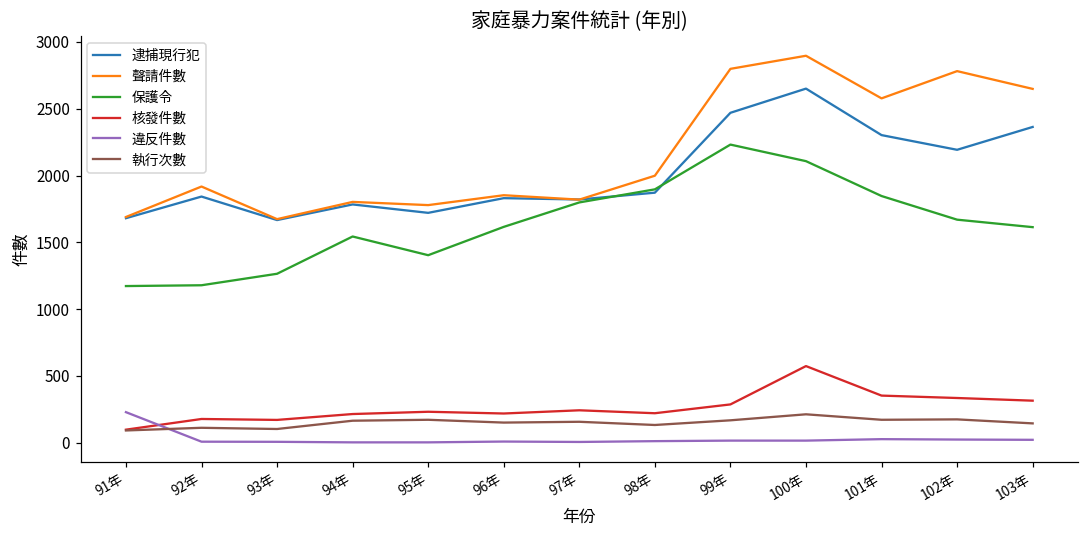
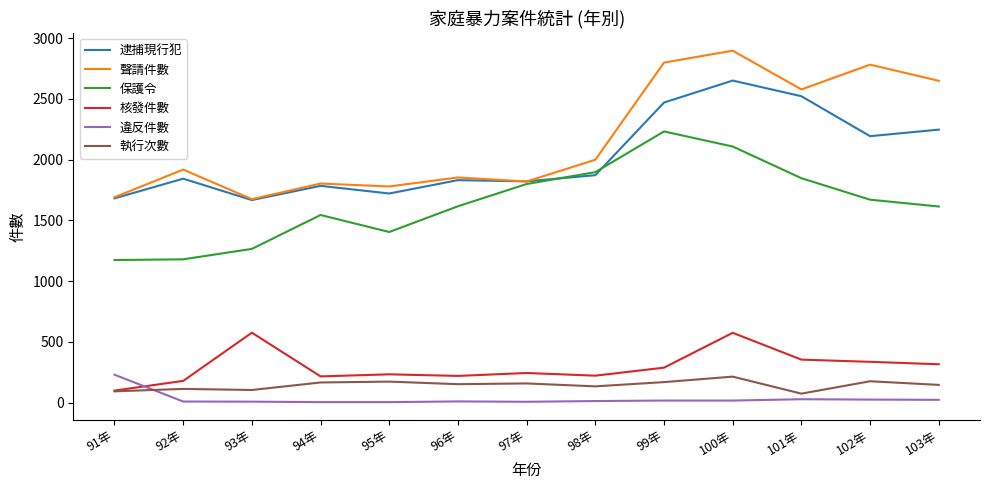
核發件數, 93年: 170 -> 580
逮捕現行犯, 101年: 2300 -> 2520
執行次數, 101年: 170 -> 70
逮捕現行犯, 103年: 2360 -> 2250
